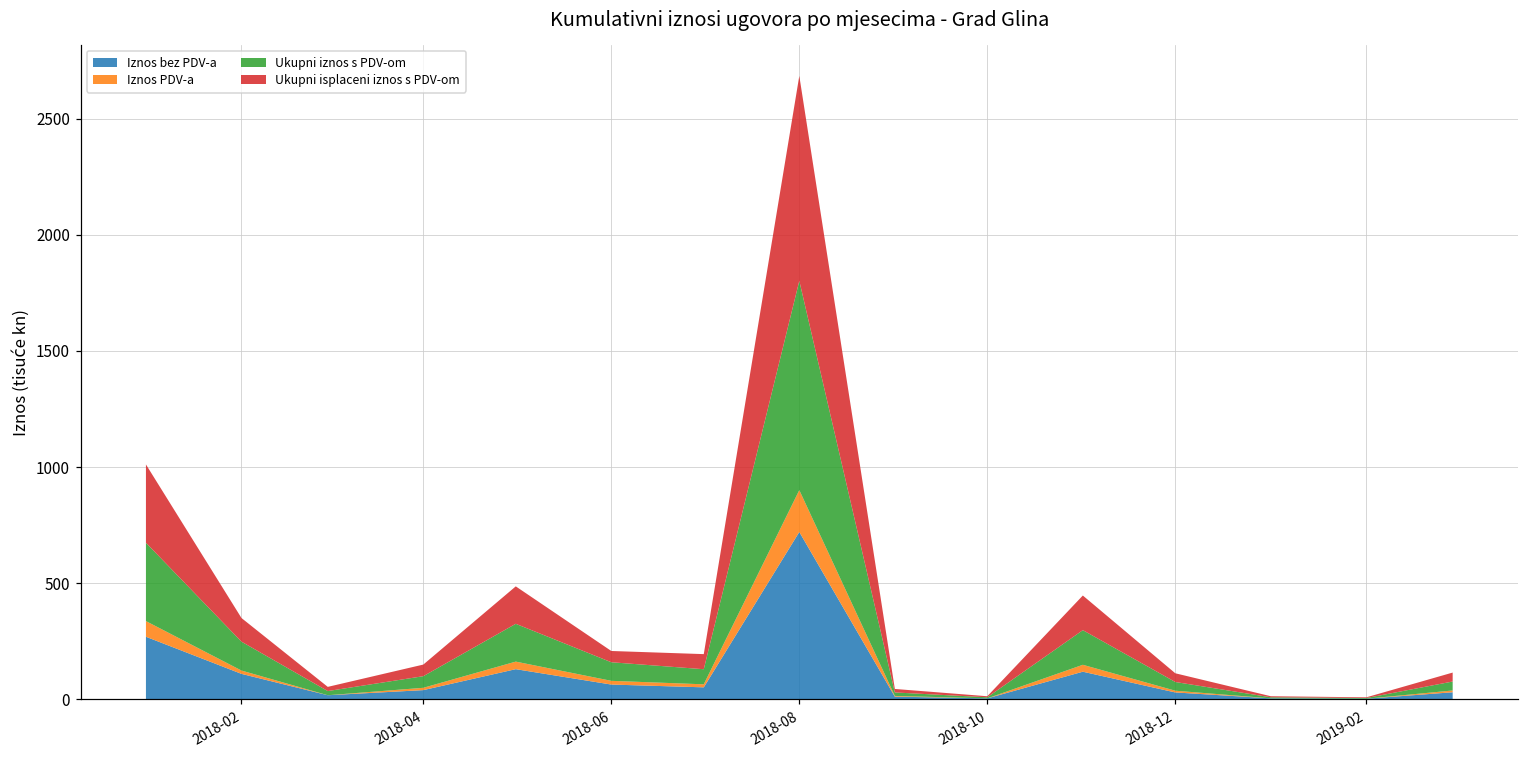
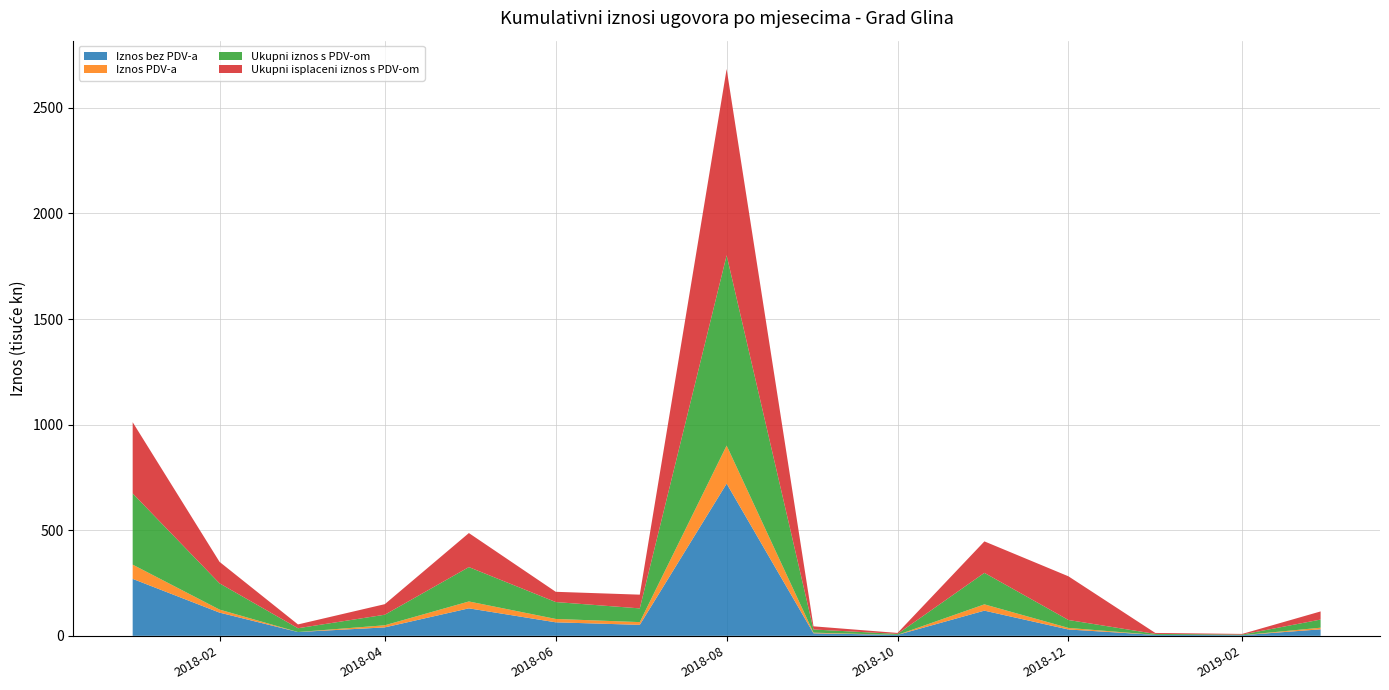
Ukupni isplaceni iznos s PDV-om, 2018-12: 40 -> 210
